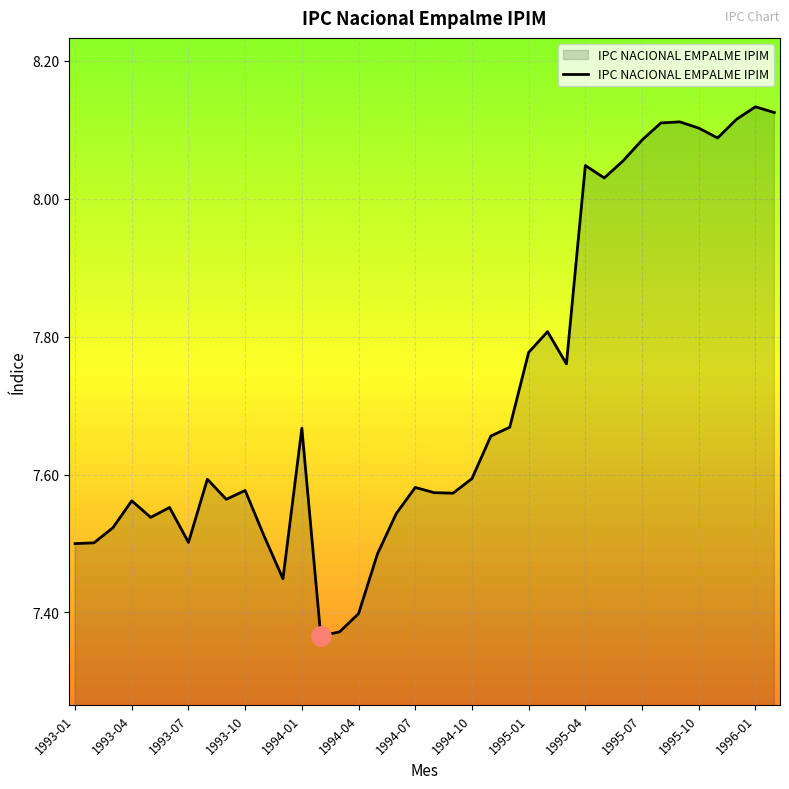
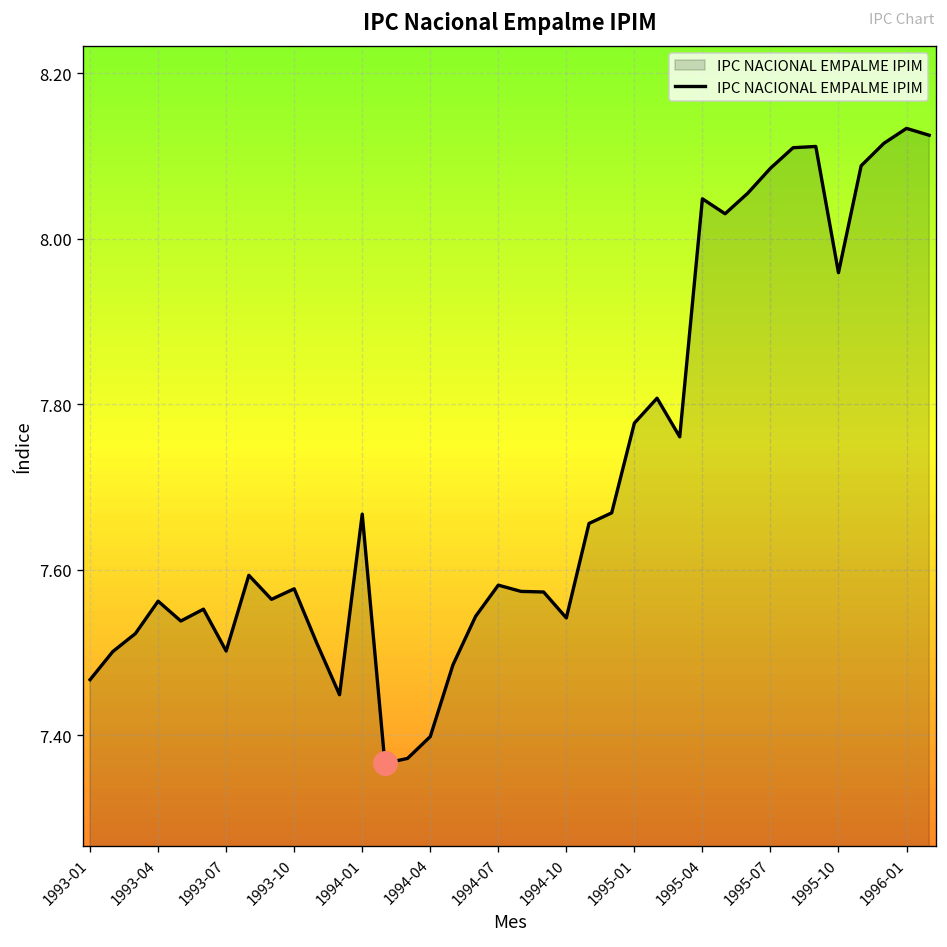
IPC NACIONAL EMPALME IPIM, 1993-01: 7.50 -> 7.47
IPC NACIONAL EMPALME IPIM, 1994-10: 7.59 -> 7.54
IPC NACIONAL EMPALME IPIM, 1995-10: 8.10 -> 7.96
